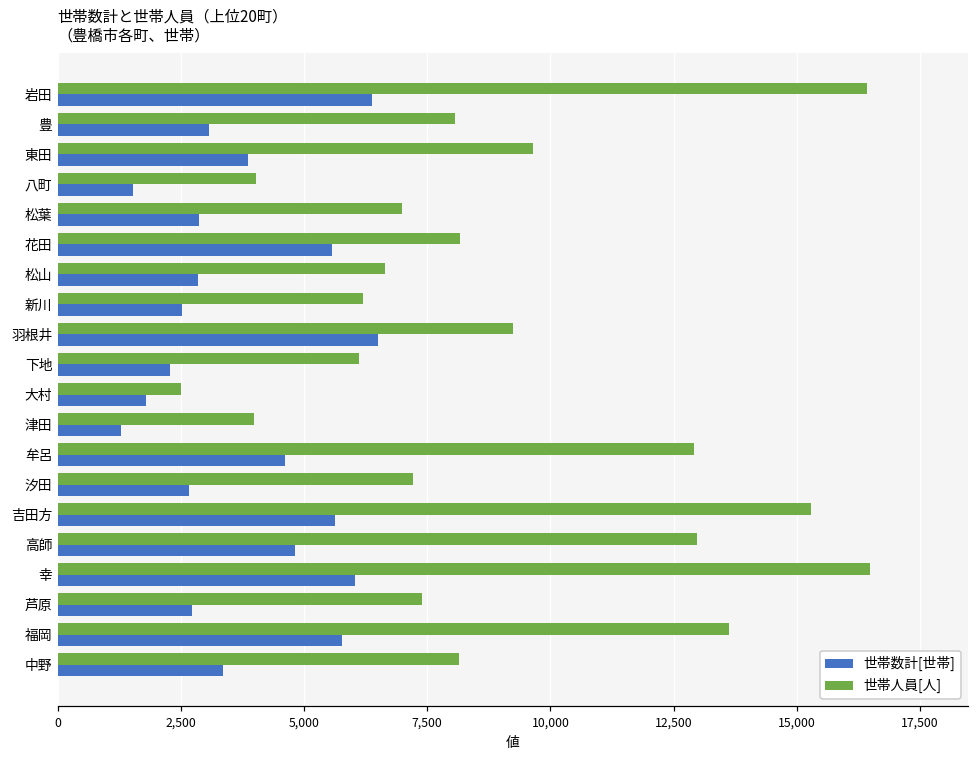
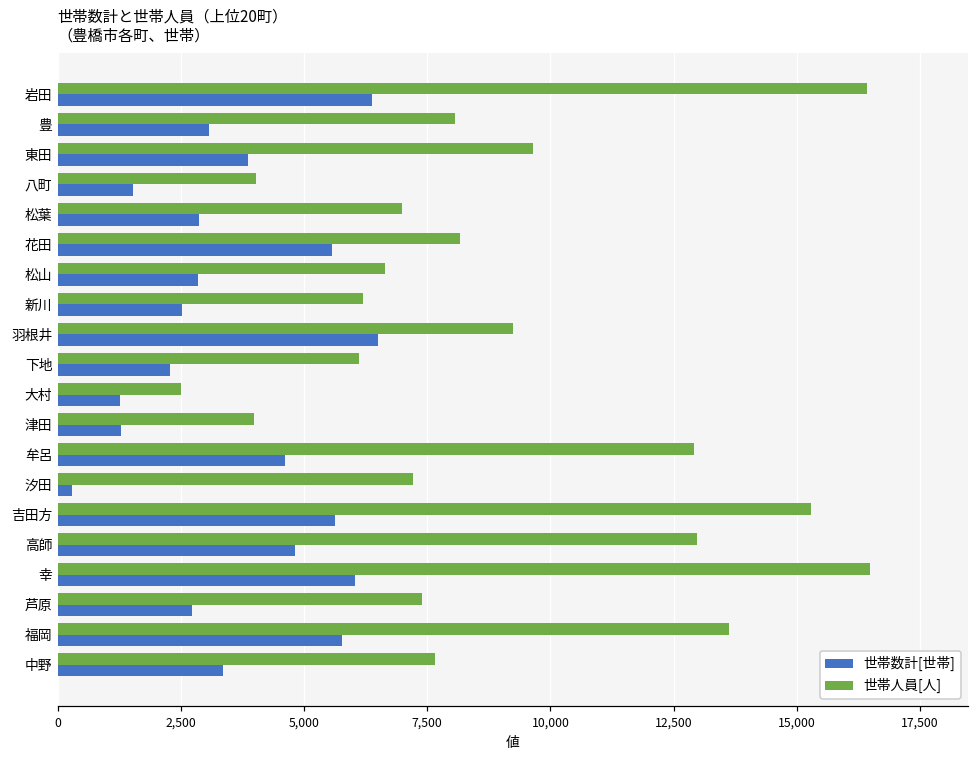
世帯数計[世帯], 大村: 1,800 -> 1,300
世帯数計[世帯], 汐田: 2,700 -> 300
世帯人員[人], 中野: 8,100 -> 7,700
